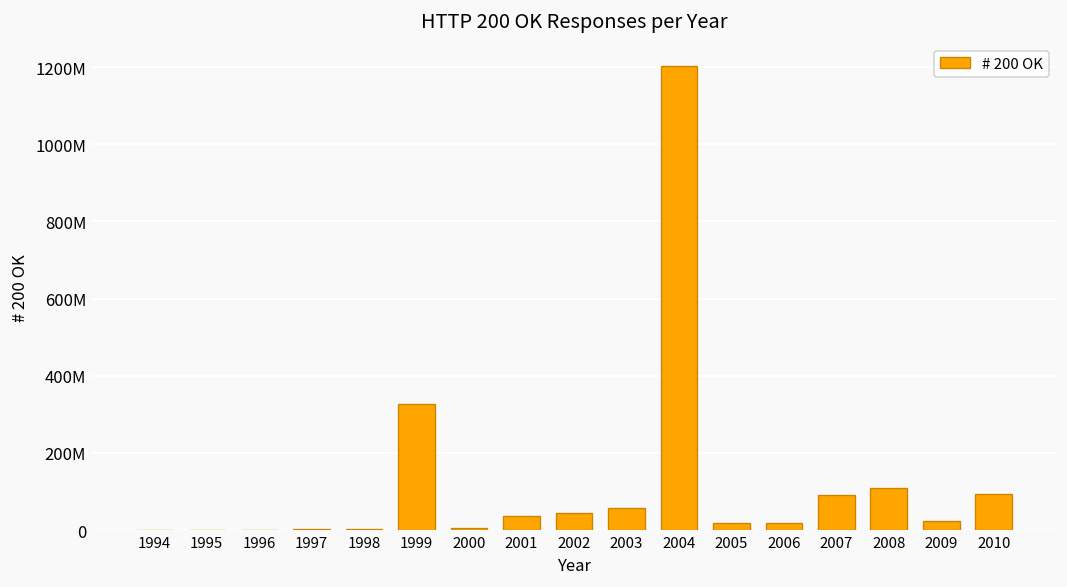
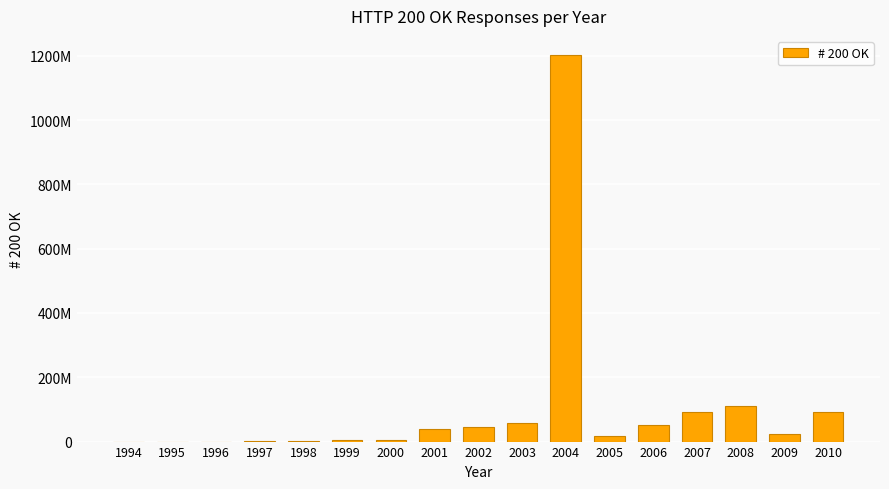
1999: 330000000 -> 0
2006: 20000000 -> 50000000
